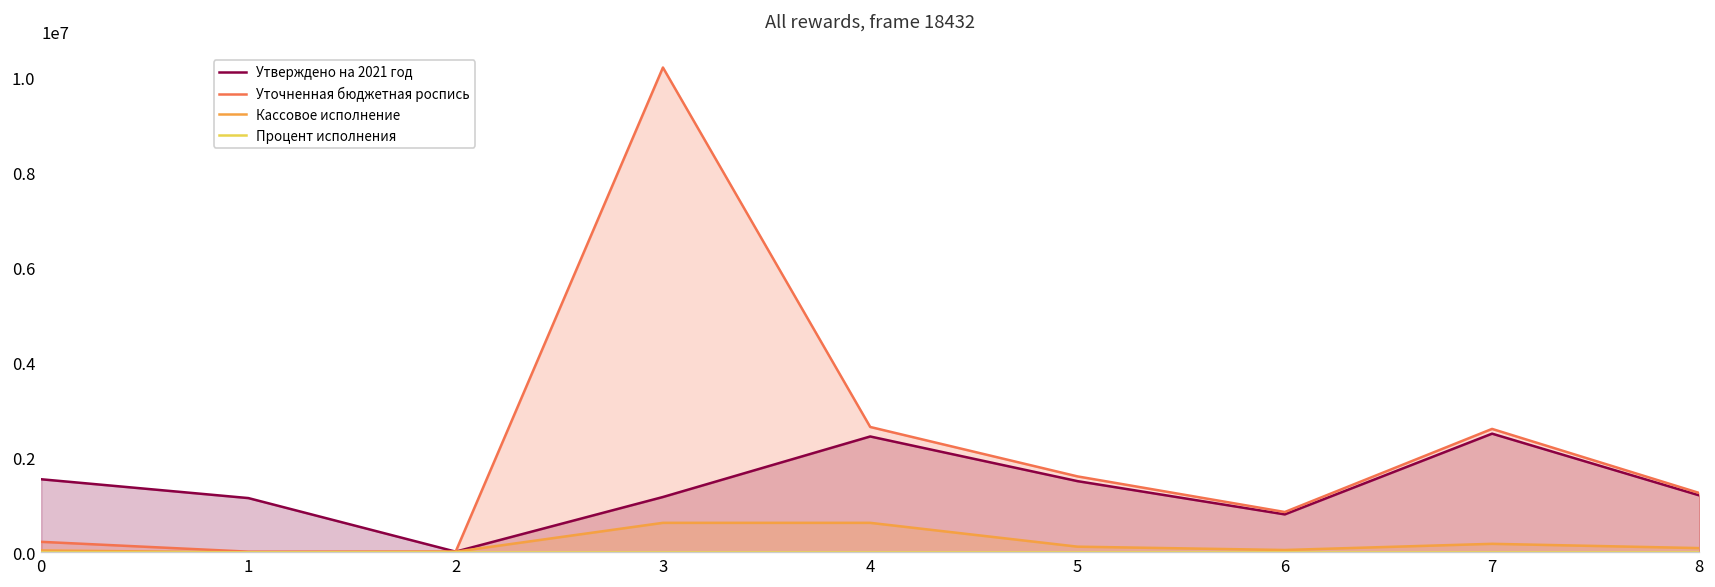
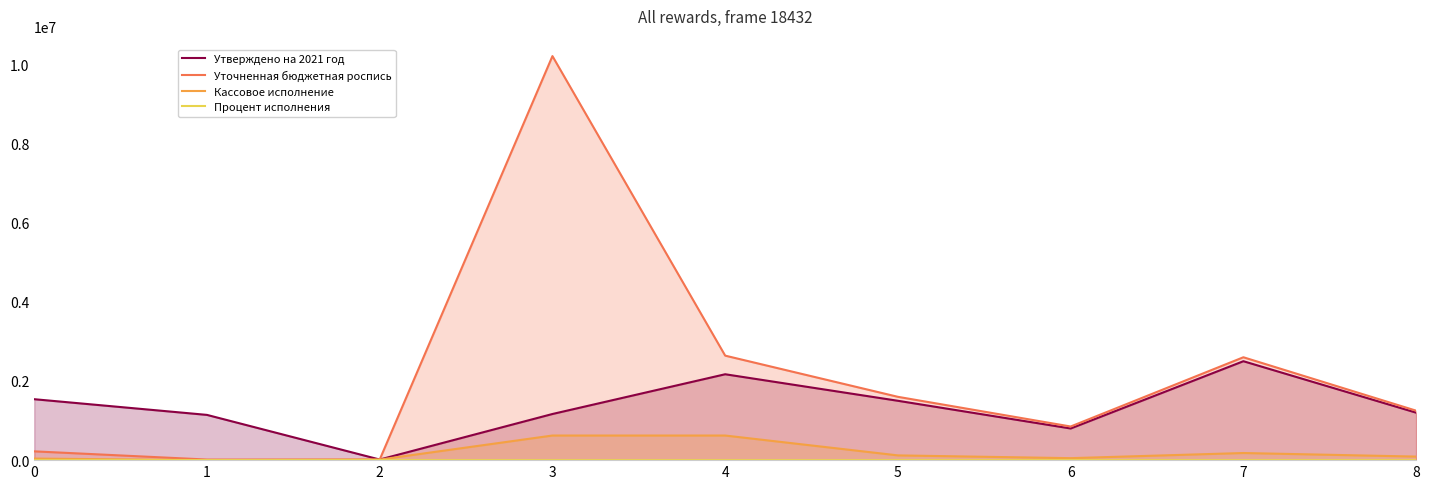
Утверждено на 2021 год, 4: 2400000 -> 2200000
